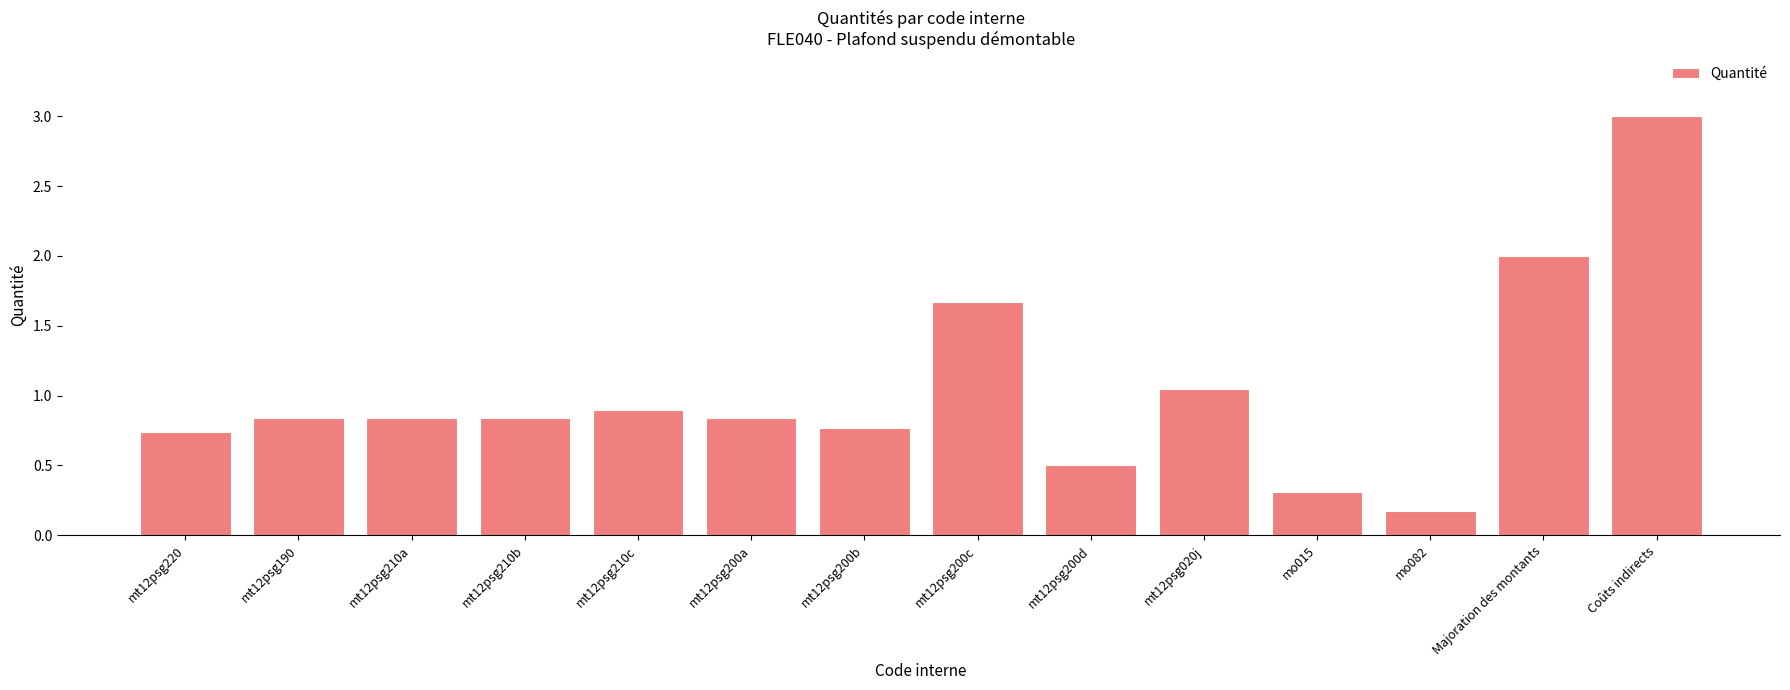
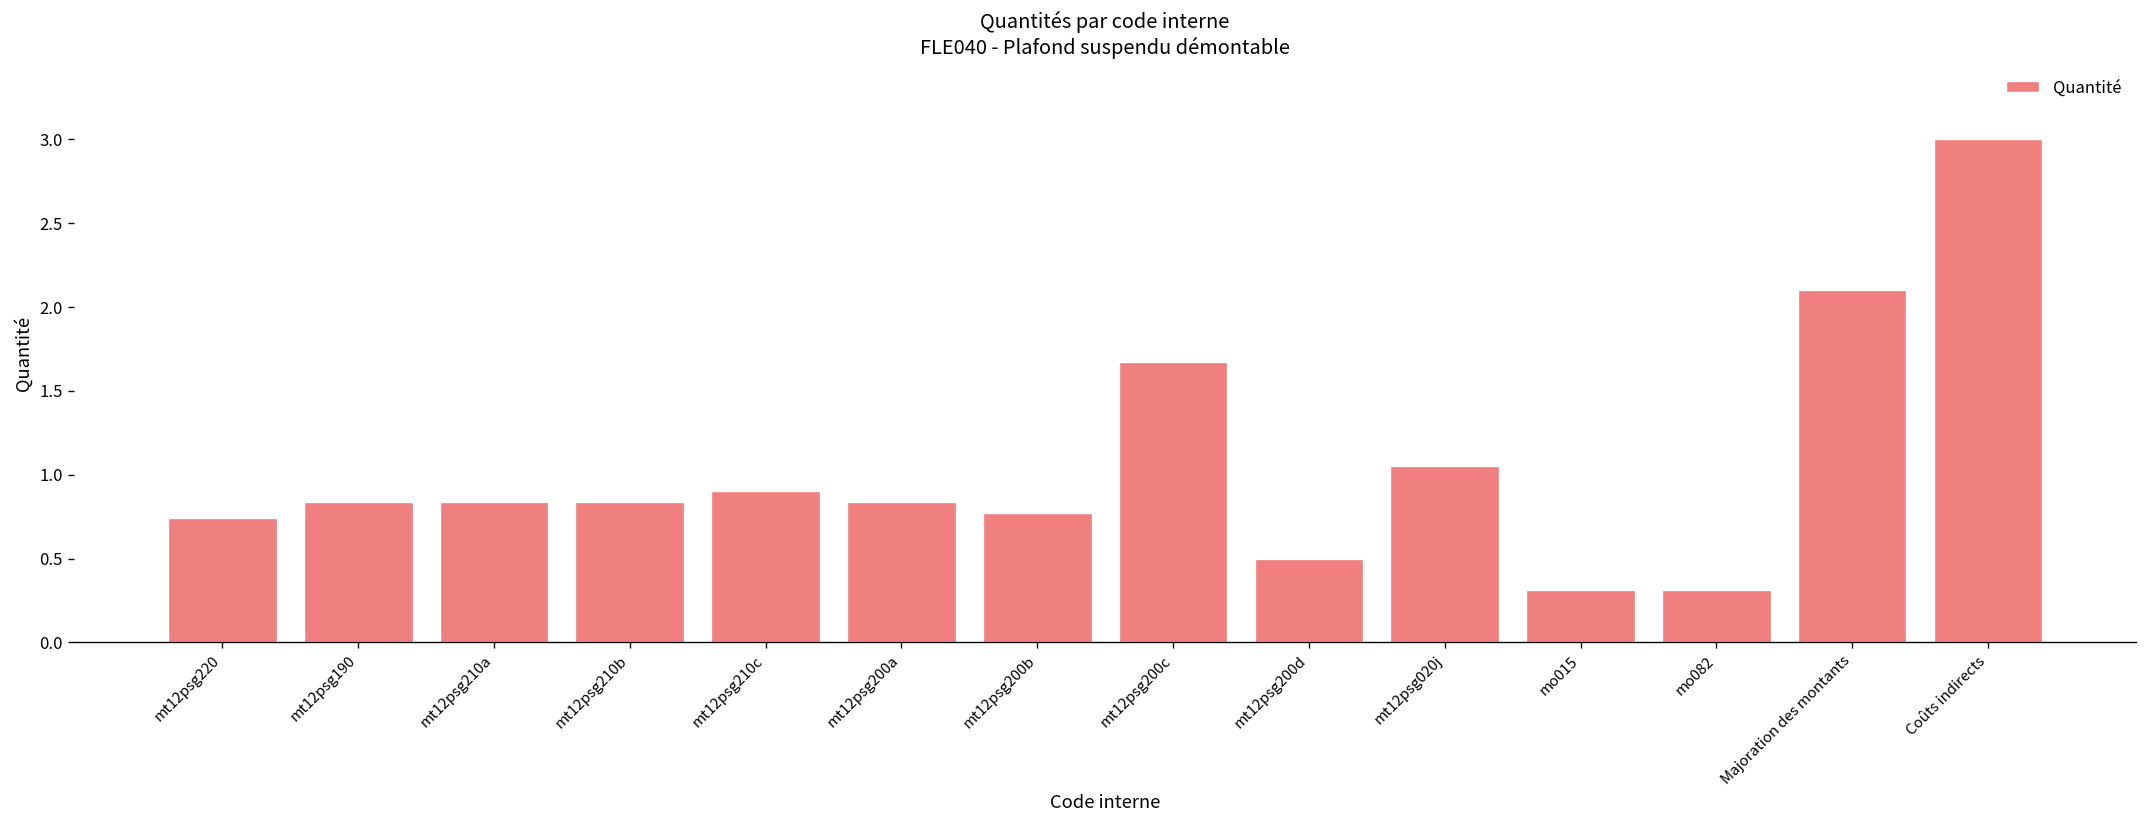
mo082: 0.18 -> 0.31
Majoration des montants: 2.0 -> 2.1
